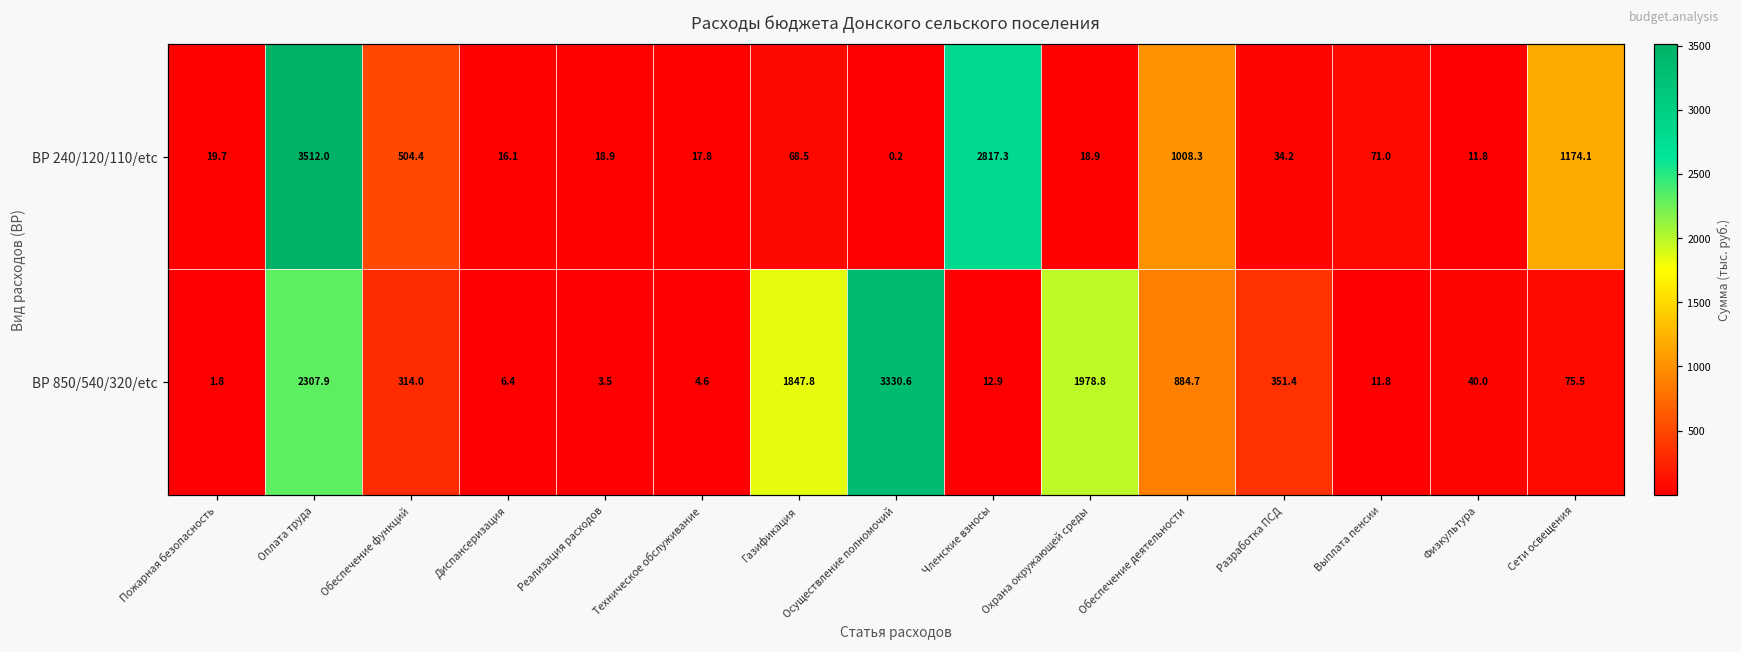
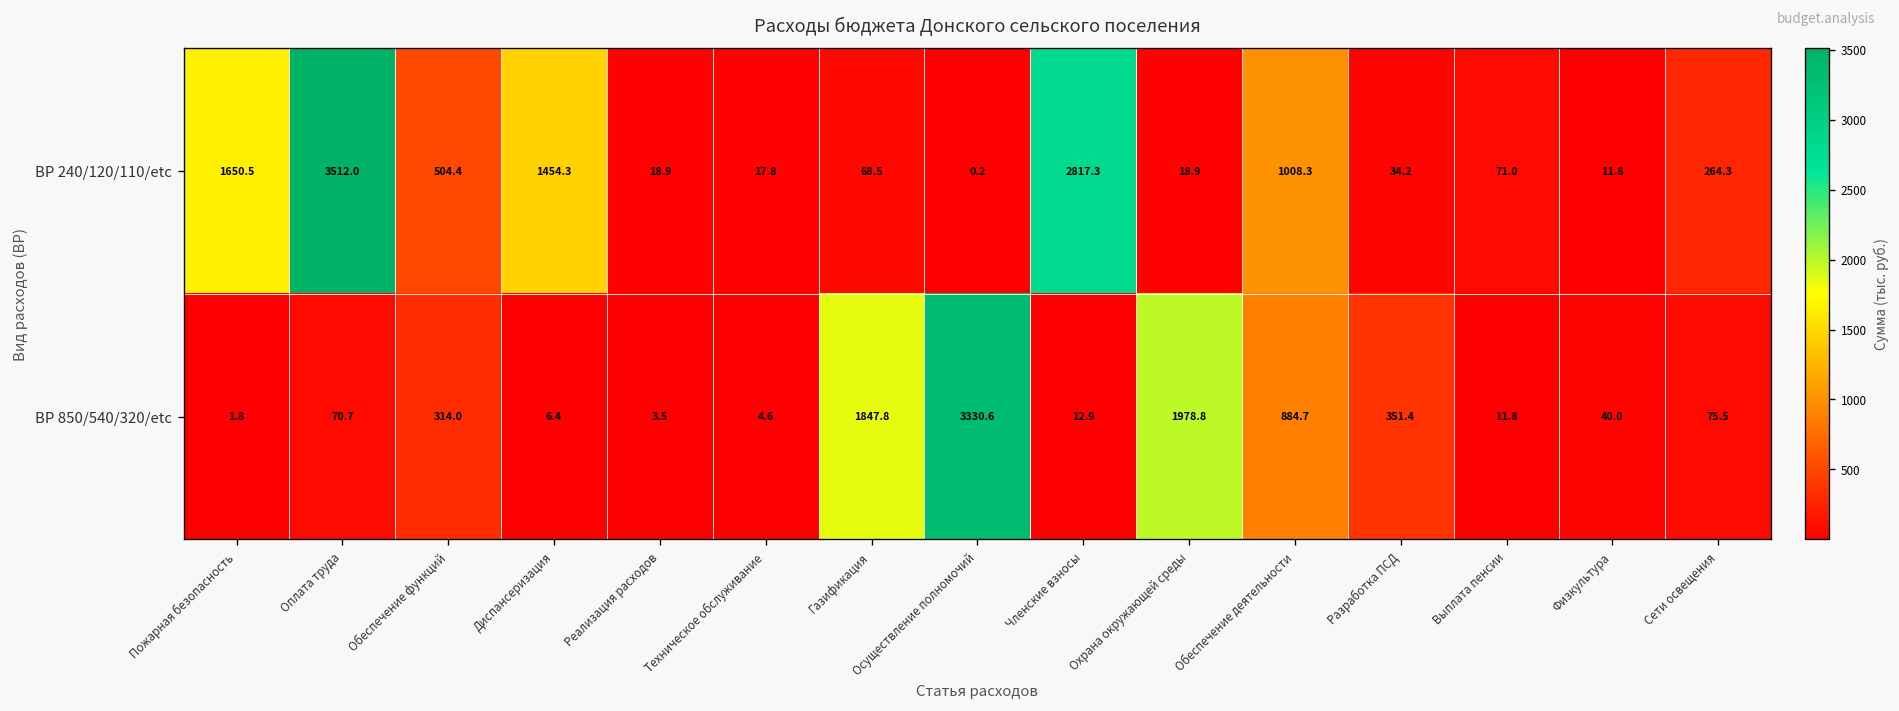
ВР 240/120/110/etc, Пожарная безопасность: 19.7 -> 1650.5
ВР 240/120/110/etc, Диспансеризация: 16.1 -> 1454.3
ВР 240/120/110/etc, Сети освещения: 1174.1 -> 264.3
ВР 850/540/320/etc, Оплата труда: 2307.9 -> 70.7
